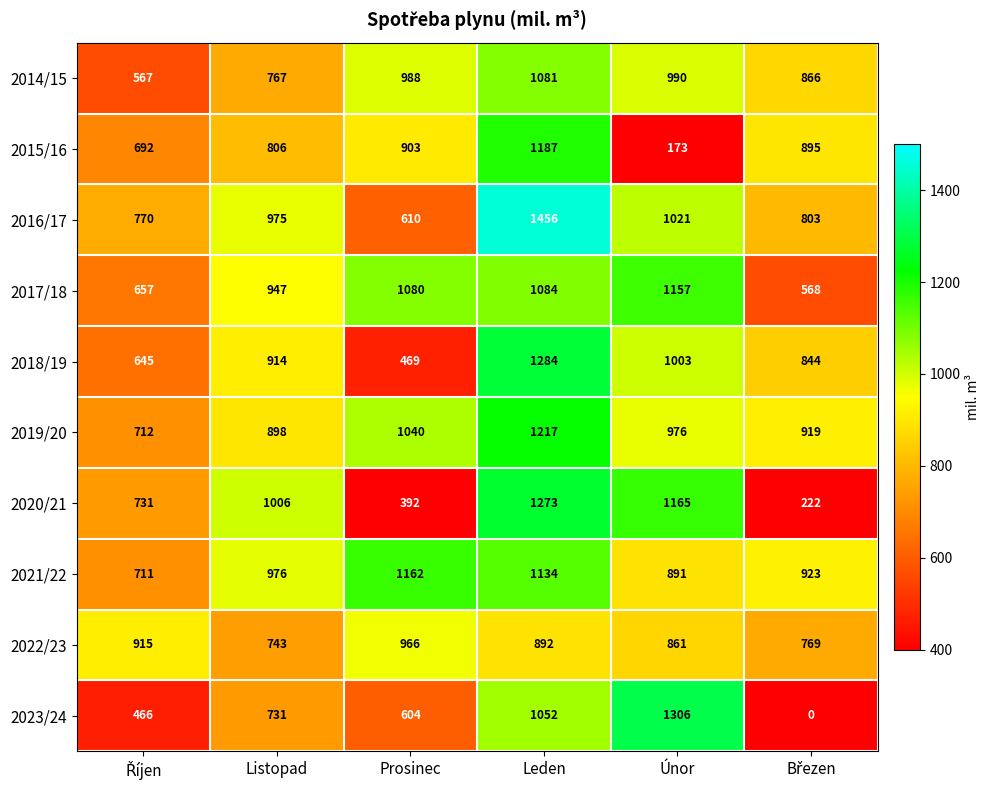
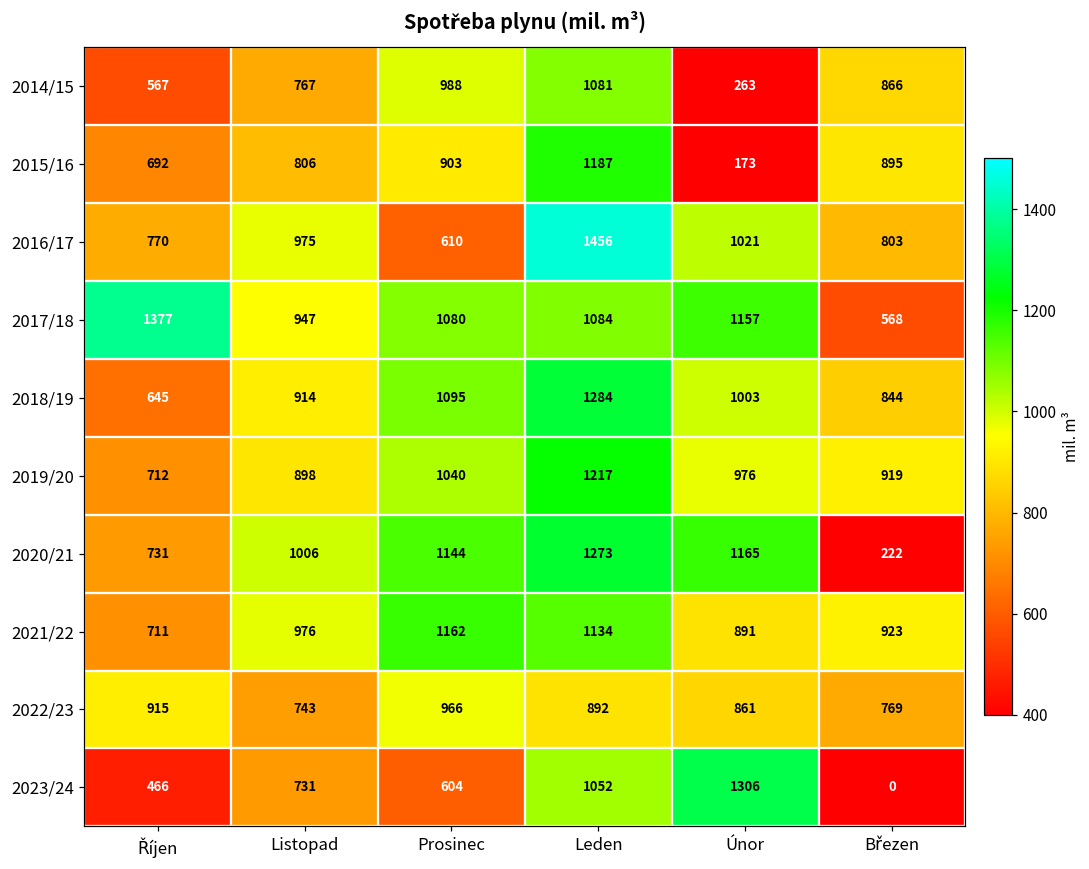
2014/15, Únor: 990 -> 263
2017/18, Říjen: 657 -> 1377
2018/19, Prosinec: 469 -> 1095
2020/21, Prosinec: 392 -> 1144
